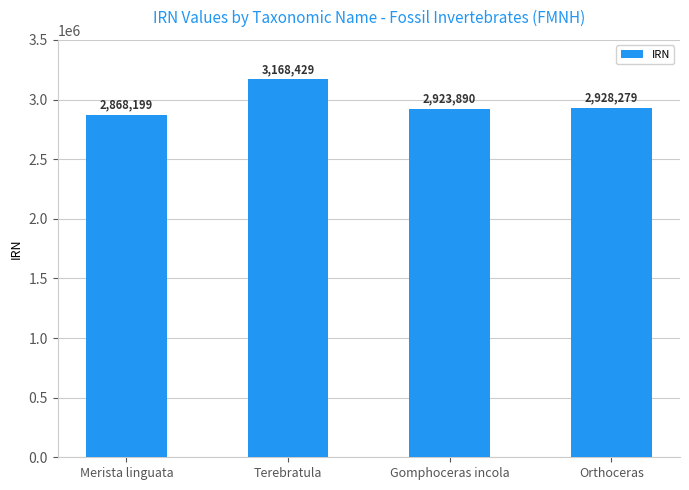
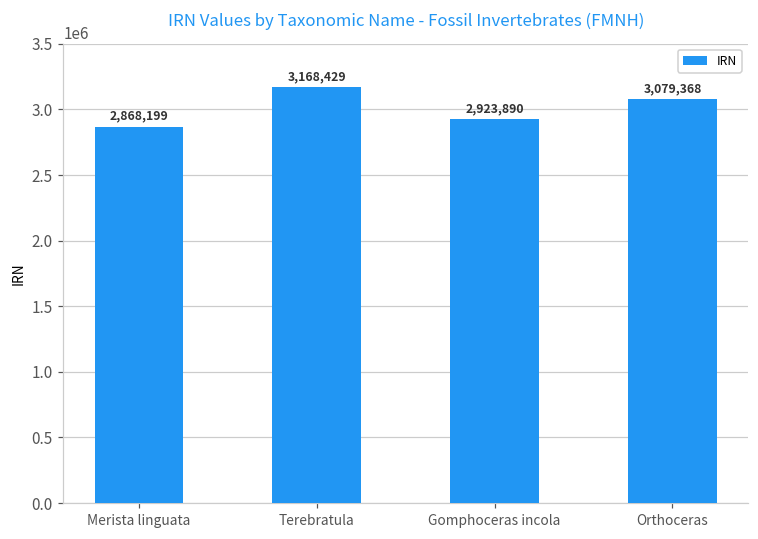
Orthoceras: 2,928,279 -> 3,079,368
